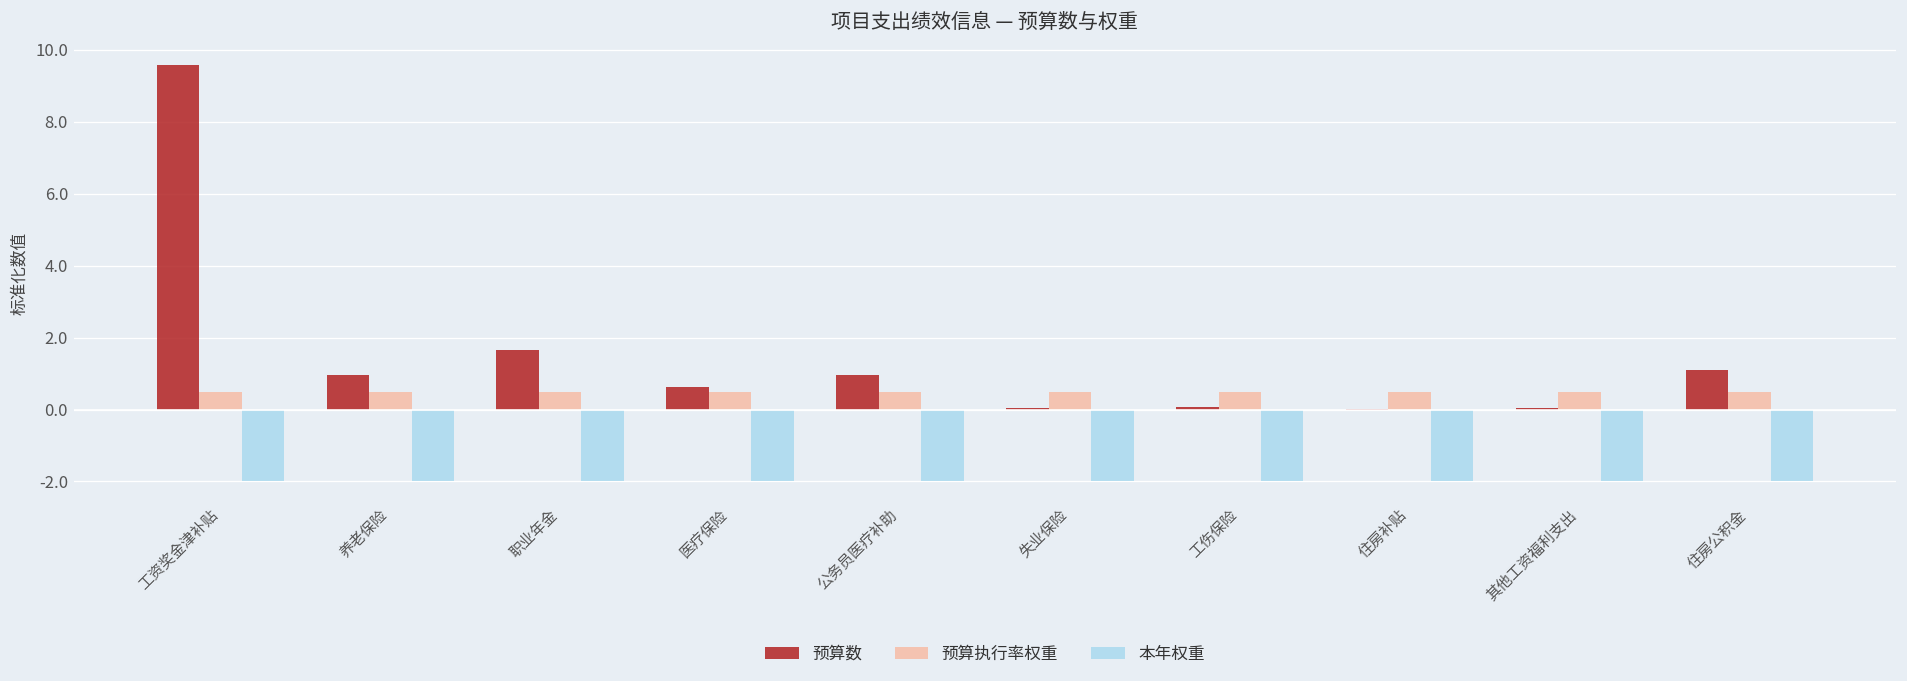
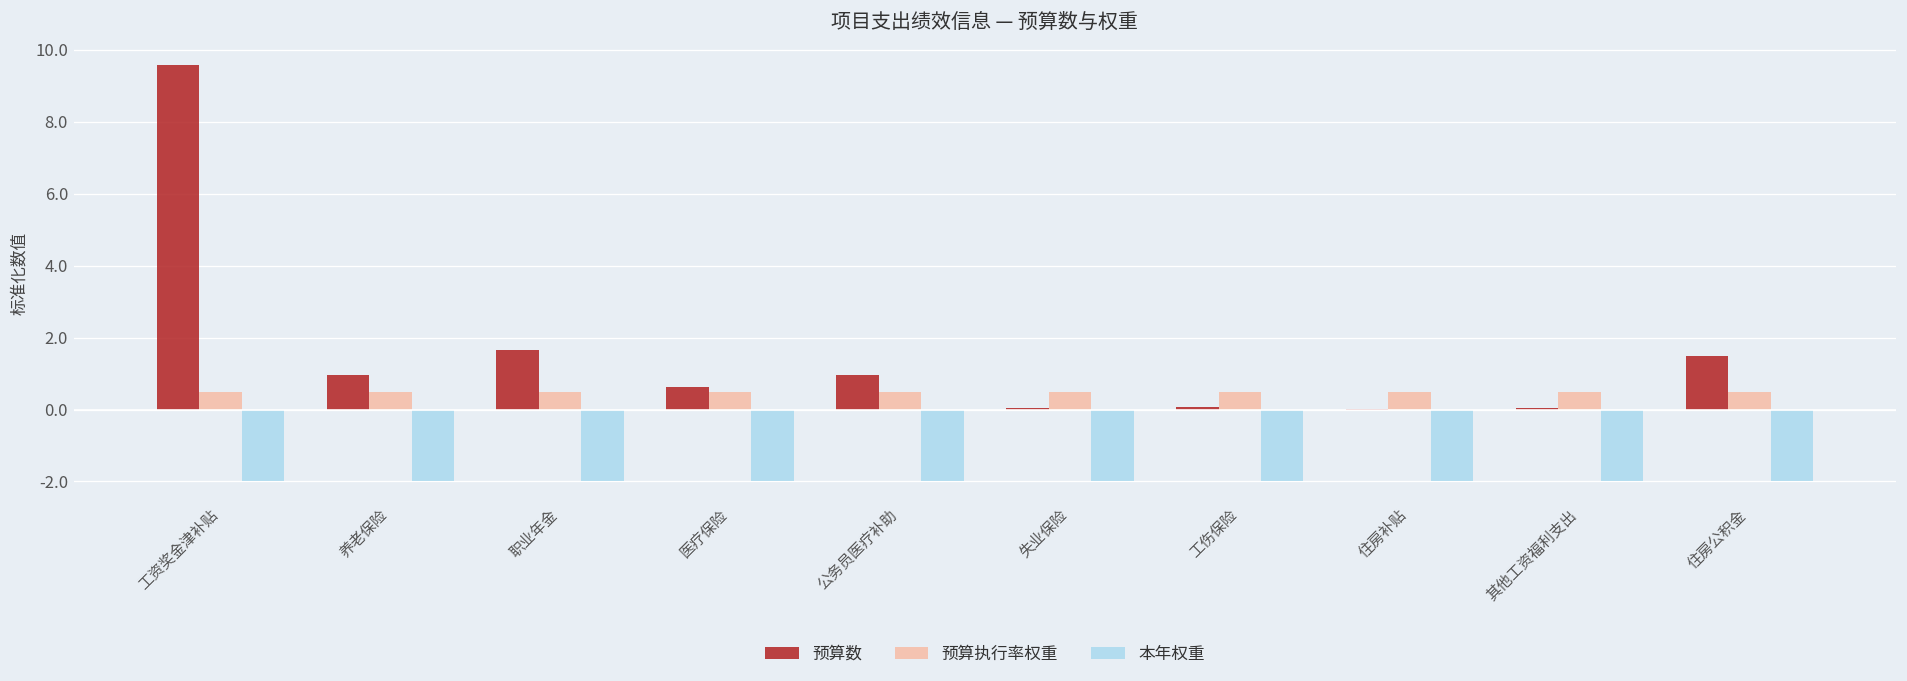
预算数, 住房公积金: 1.1 -> 1.5
